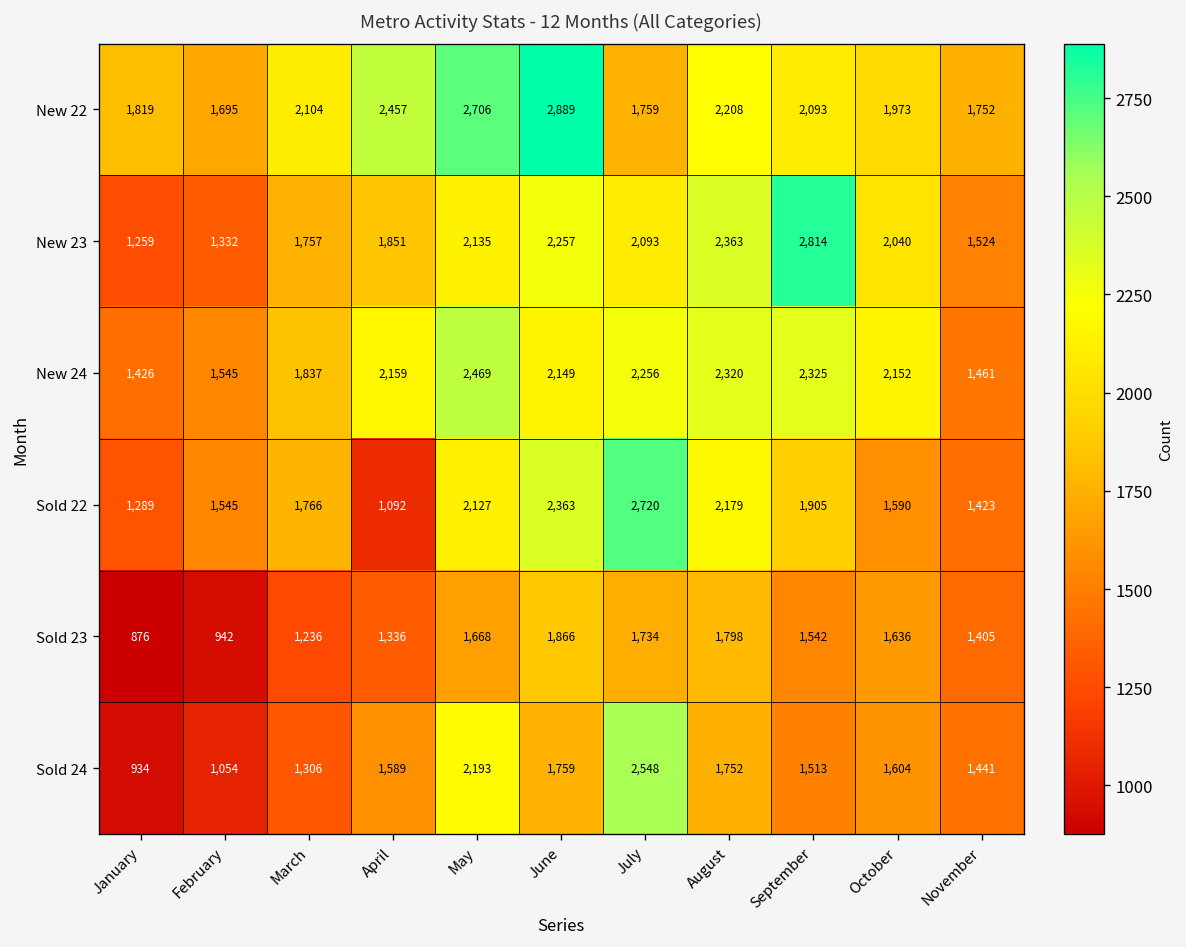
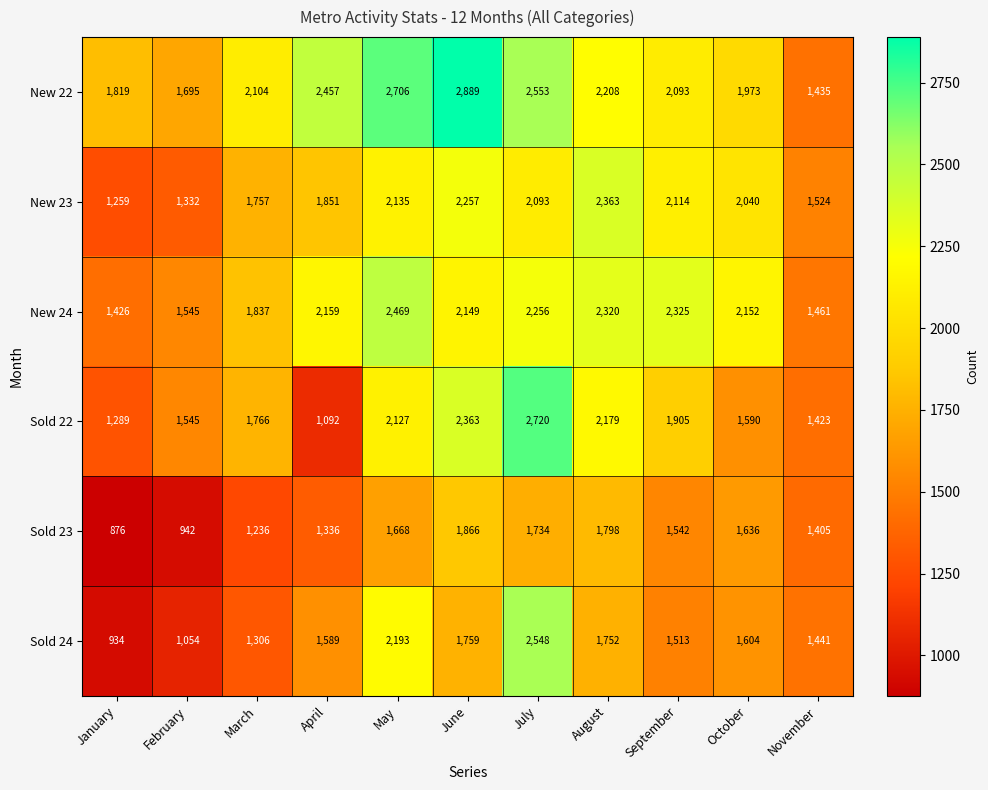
New 22, July: 1,759 -> 2,553
New 22, November: 1,752 -> 1,435
New 23, September: 2,814 -> 2,114
